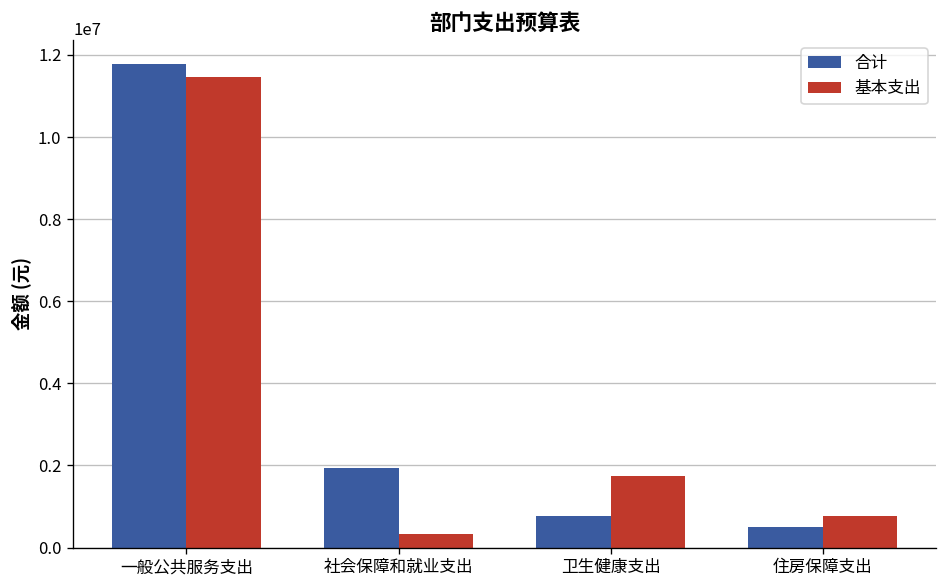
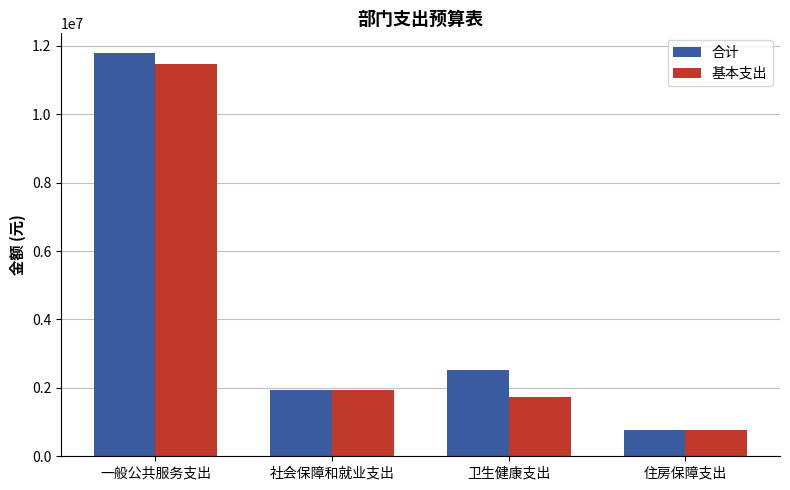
基本支出, 社会保障和就业支出: 300000 -> 1900000
合计, 卫生健康支出: 800000 -> 2500000
合计, 住房保障支出: 500000 -> 800000
